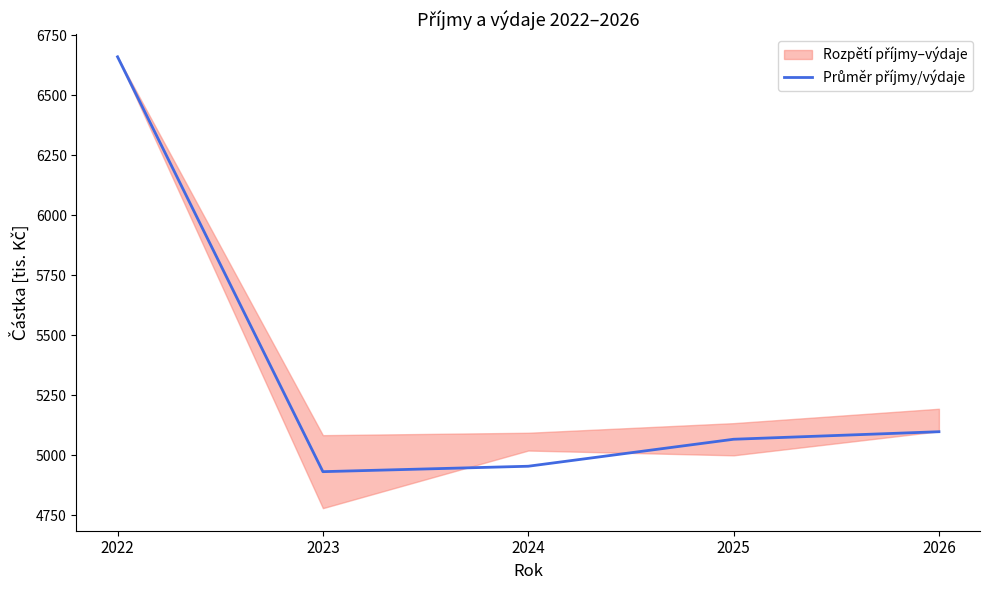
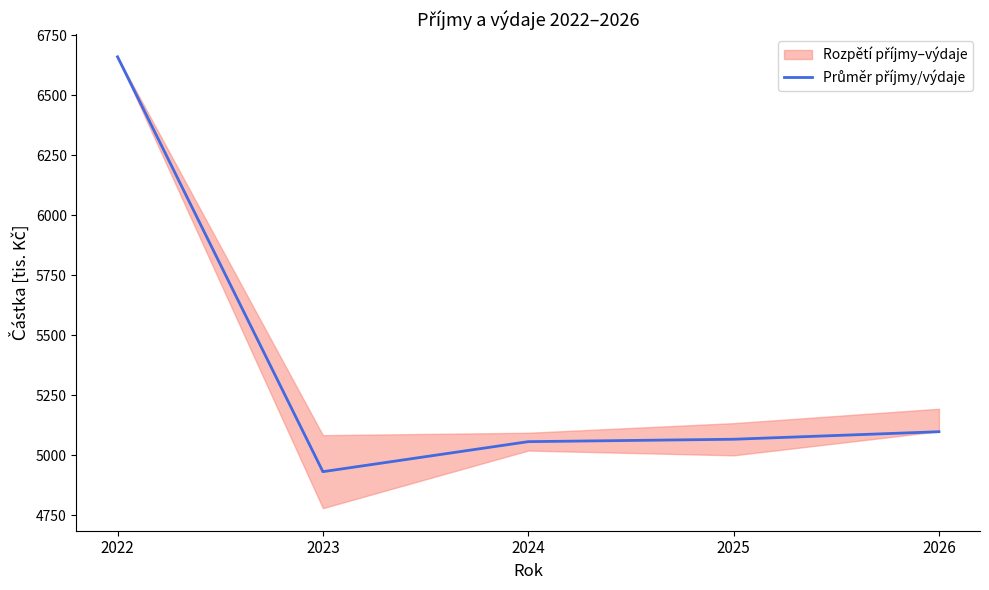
Průměr příjmy/výdaje, 2024: 4950 -> 5060
